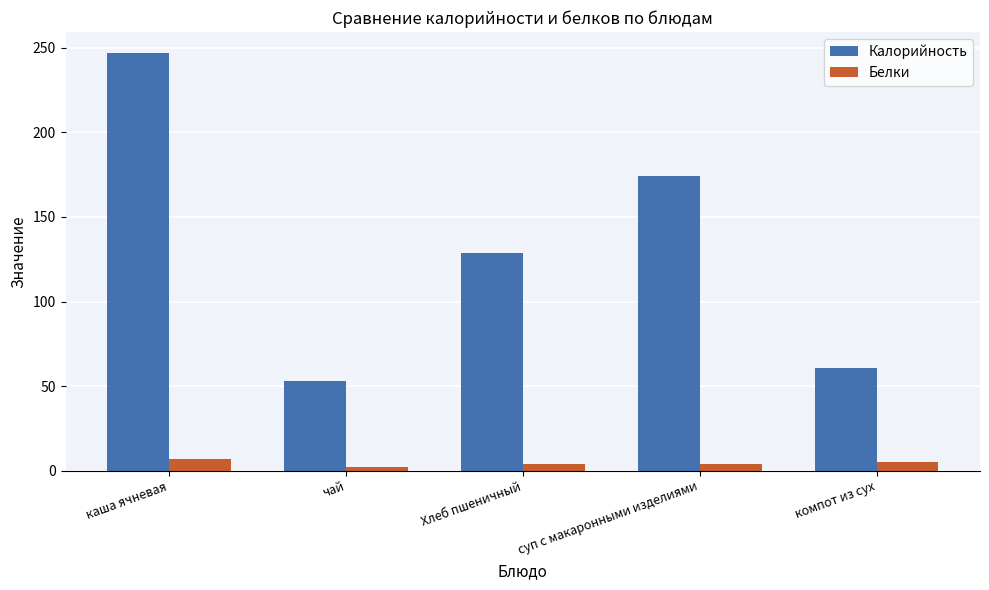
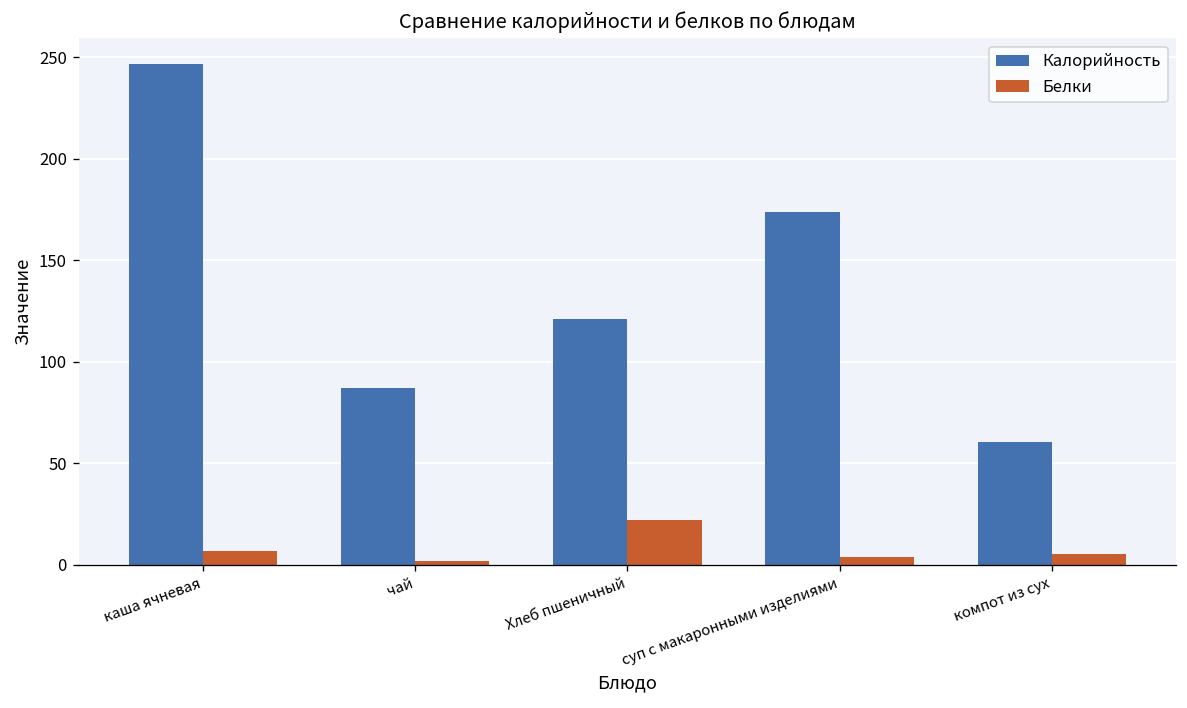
Калорийность, чай: 53 -> 87
Калорийность, Хлеб пшеничный: 129 -> 121
Белки, Хлеб пшеничный: 4 -> 22
